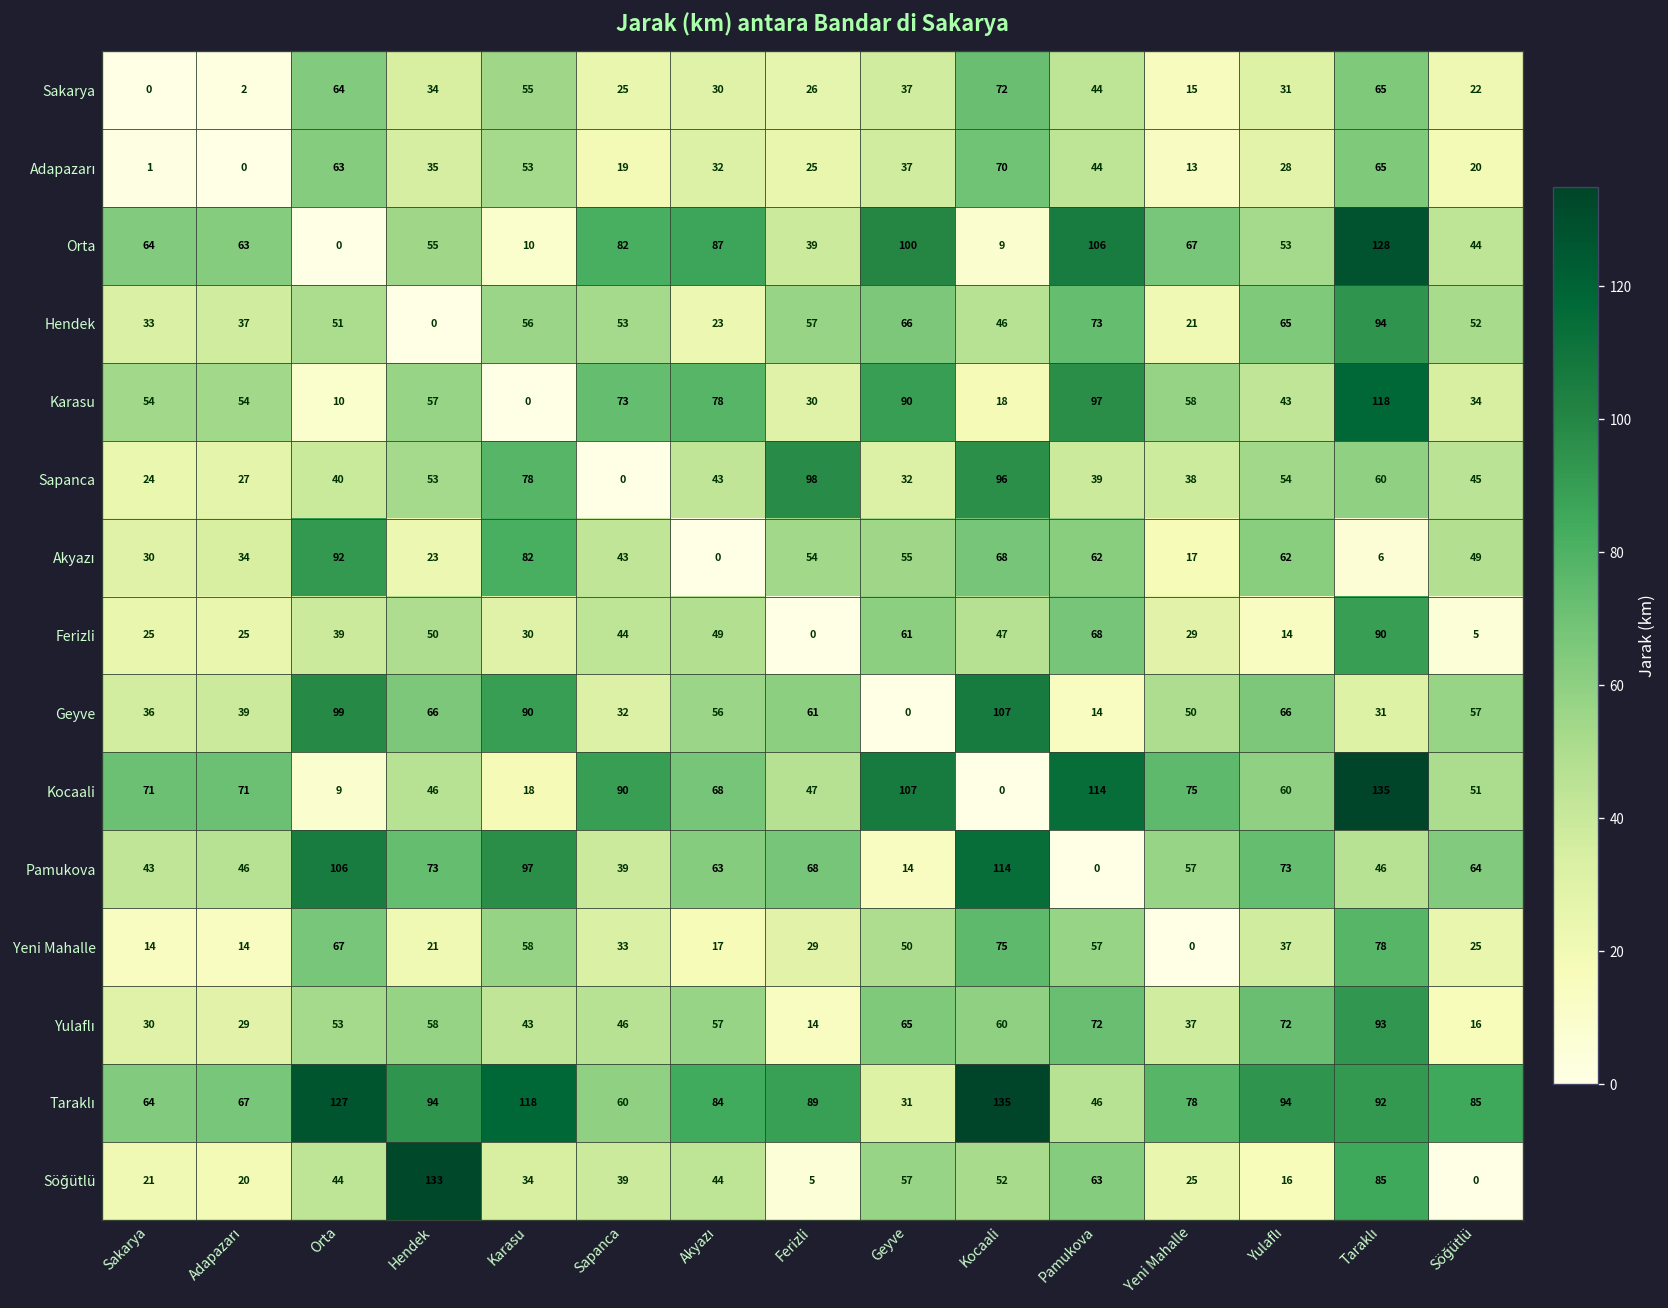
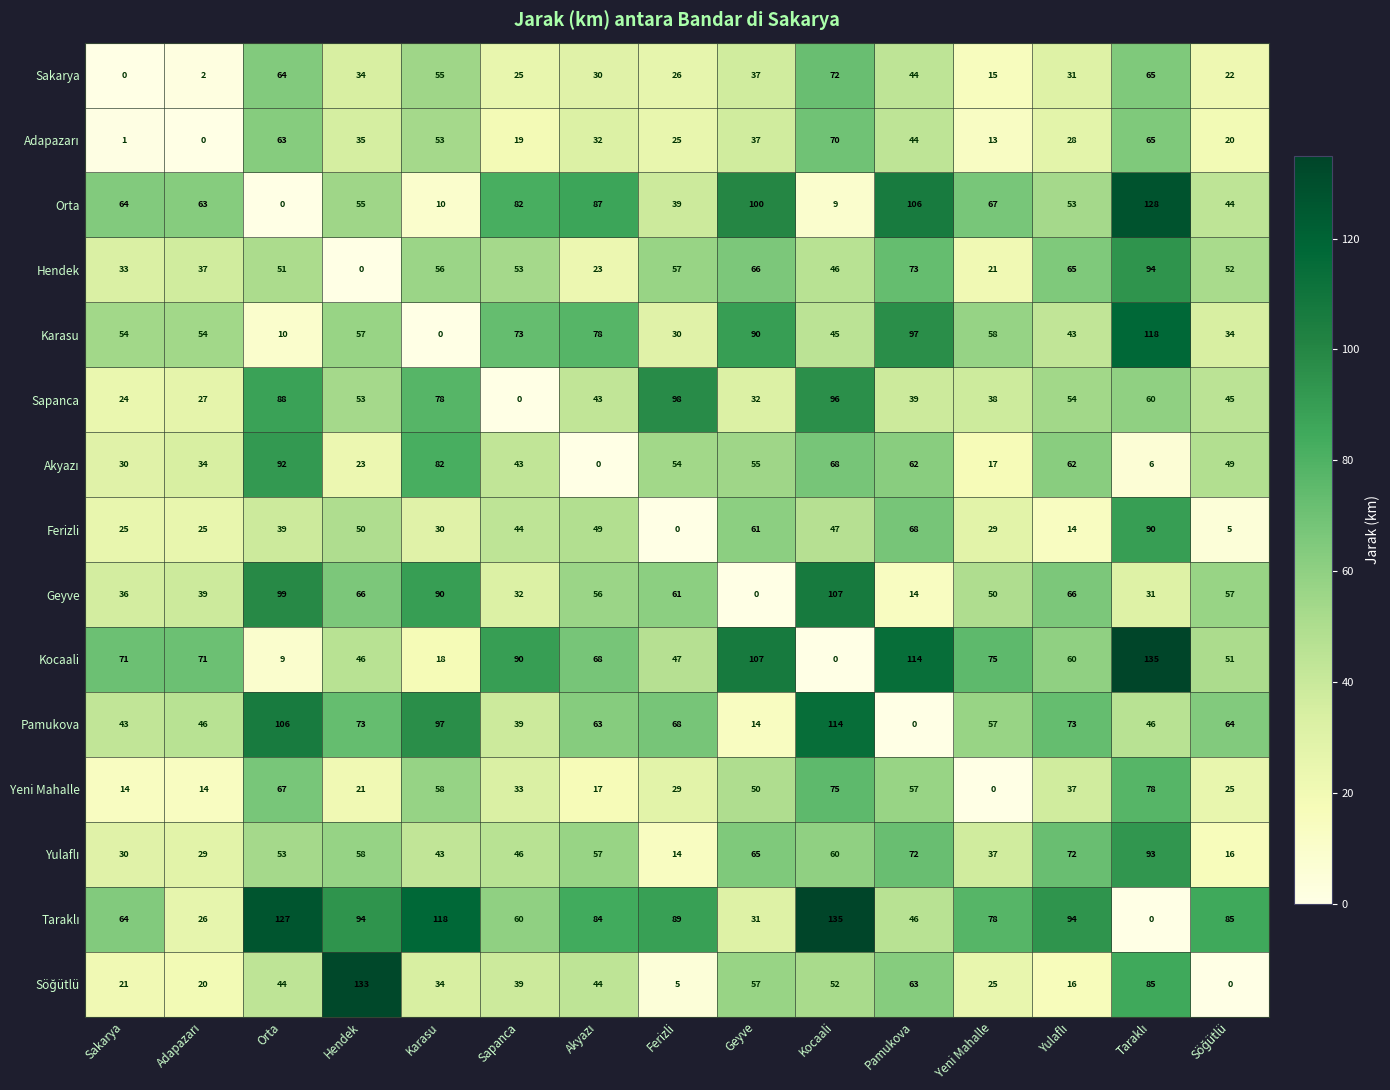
Karasu, Kocaali: 18 -> 45
Sapanca, Orta: 40 -> 88
Taraklı, Adapazarı: 67 -> 26
Taraklı, Taraklı: 92 -> 0
